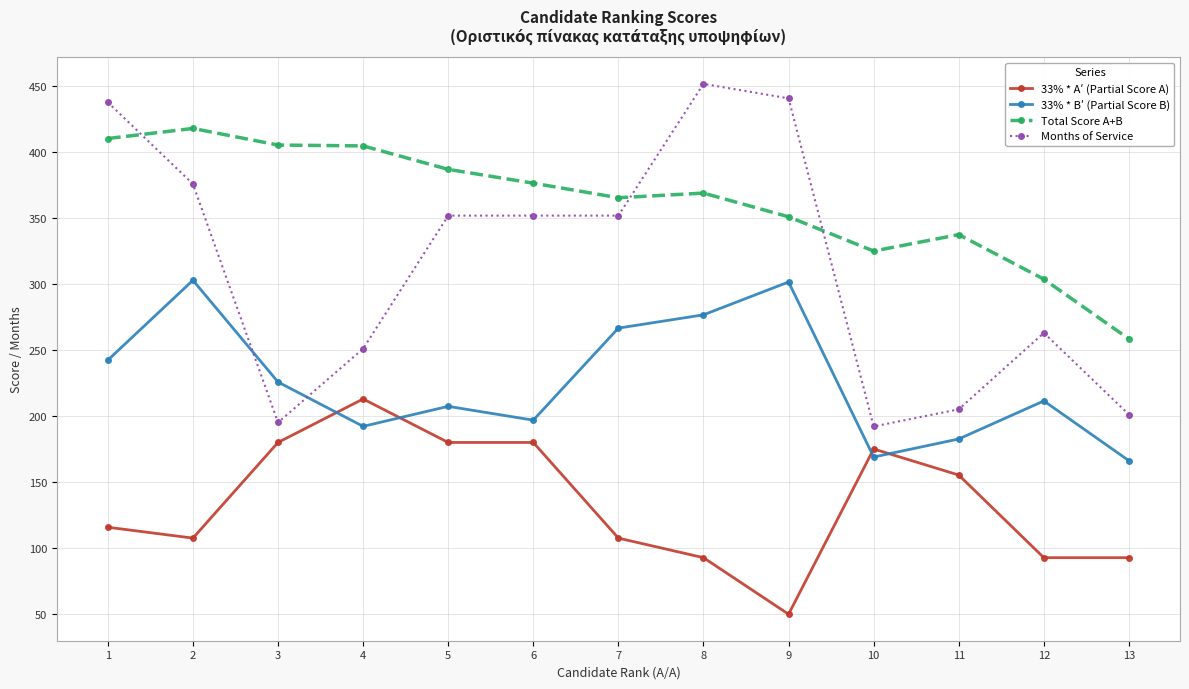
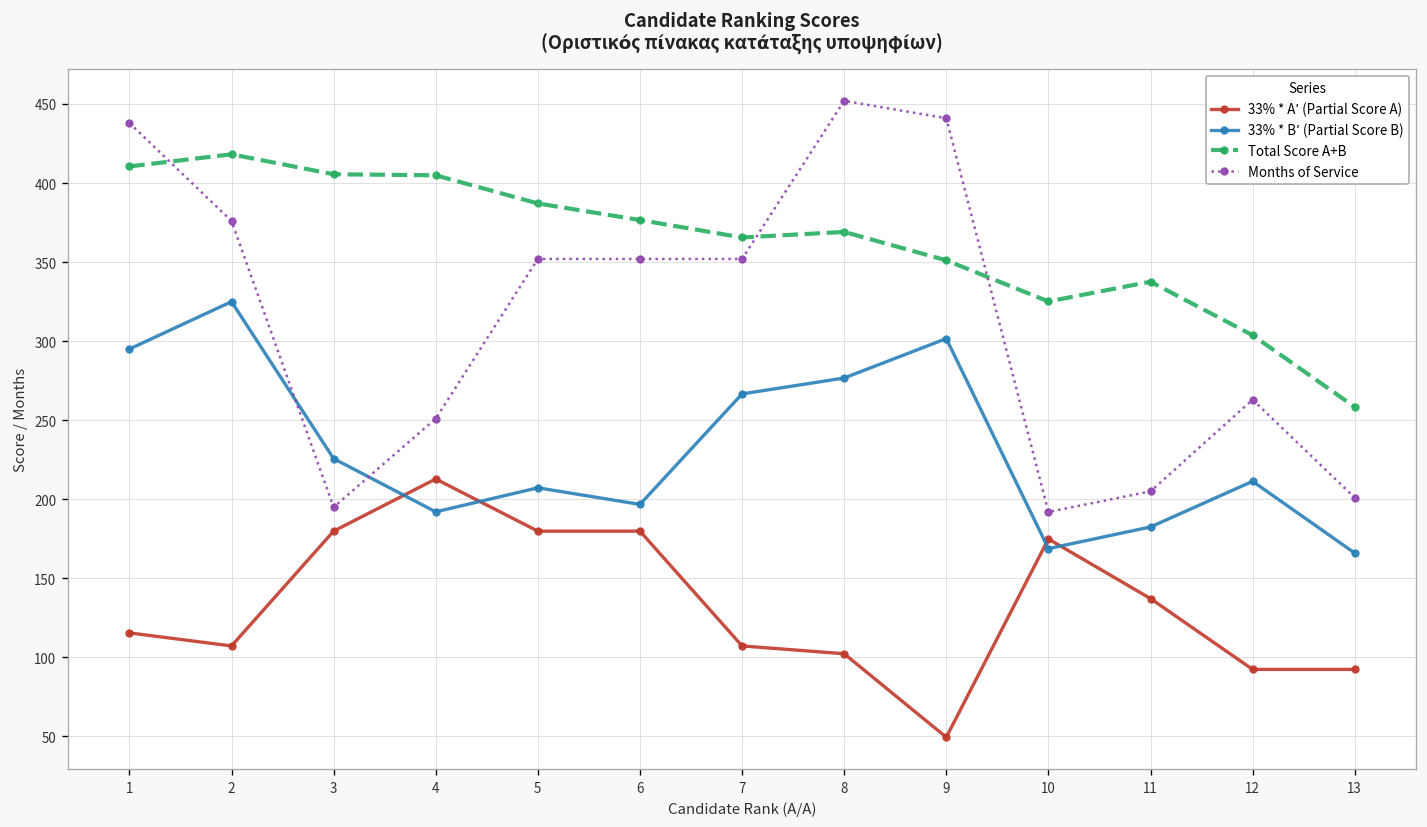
33% * Bʹ (Partial Score B), 1: 242 -> 295
33% * Bʹ (Partial Score B), 2: 303 -> 325
33% * Aʹ (Partial Score A), 8: 92 -> 102
33% * Aʹ (Partial Score A), 11: 155 -> 137
